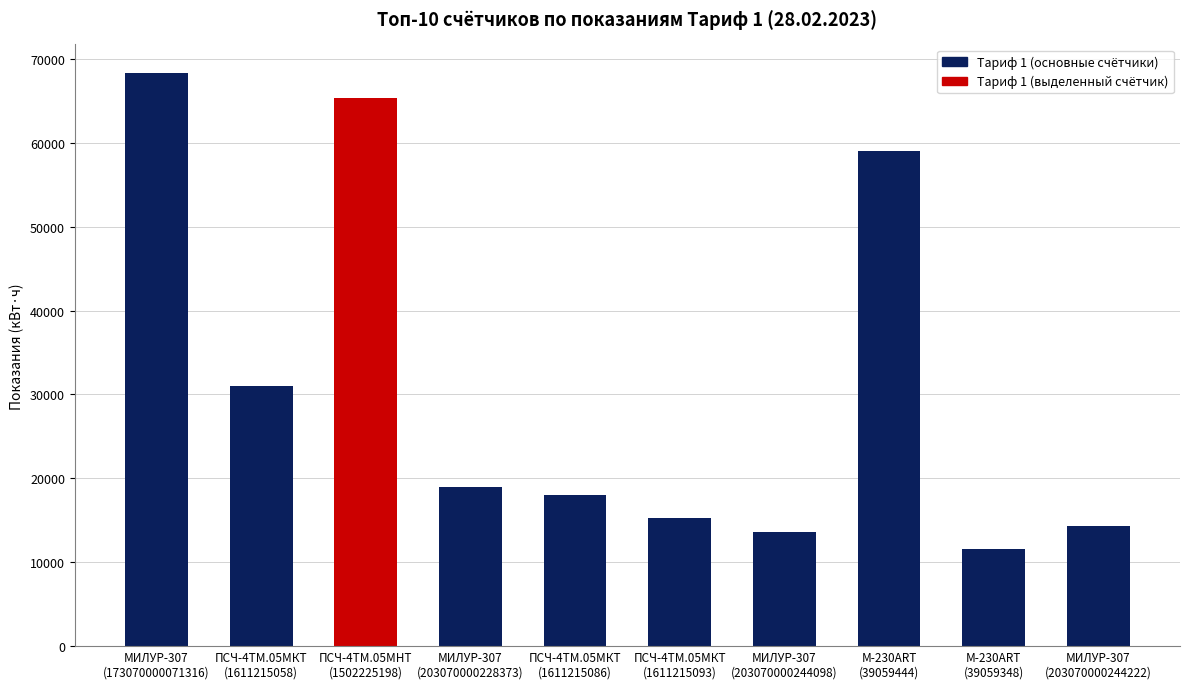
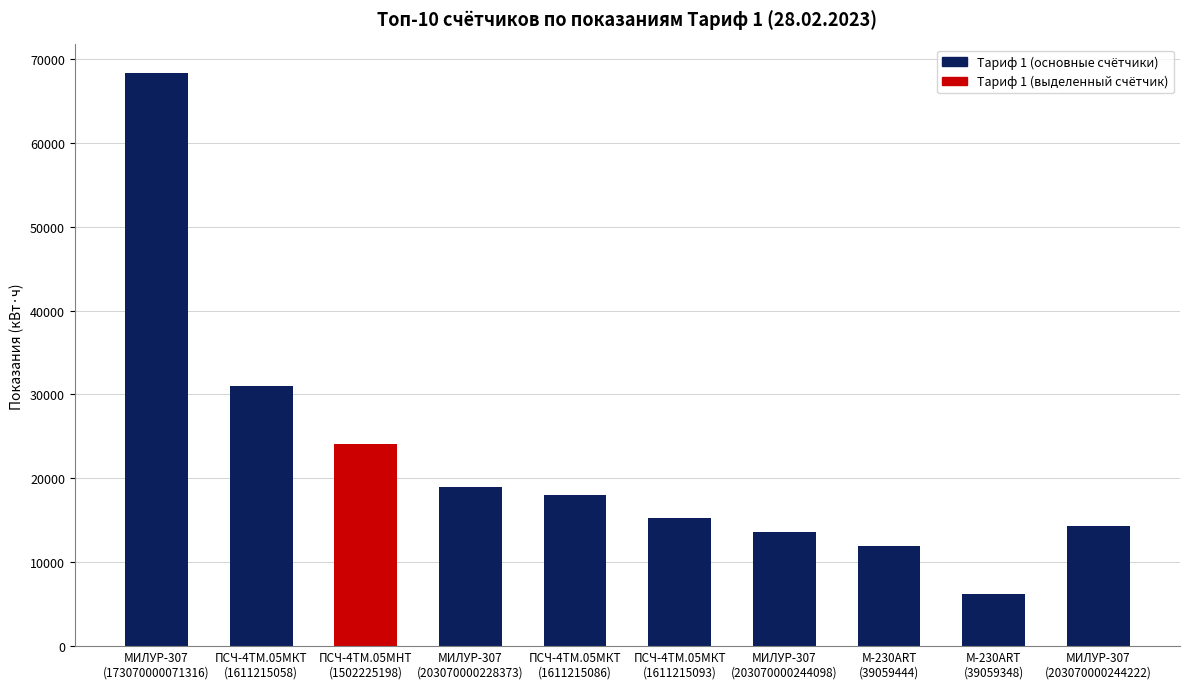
ПСЧ-4ТМ.05МНТ (1502225198): 65000 -> 24000
M-230ART (39059444): 59000 -> 12000
M-230ART (39059348): 12000 -> 6000
